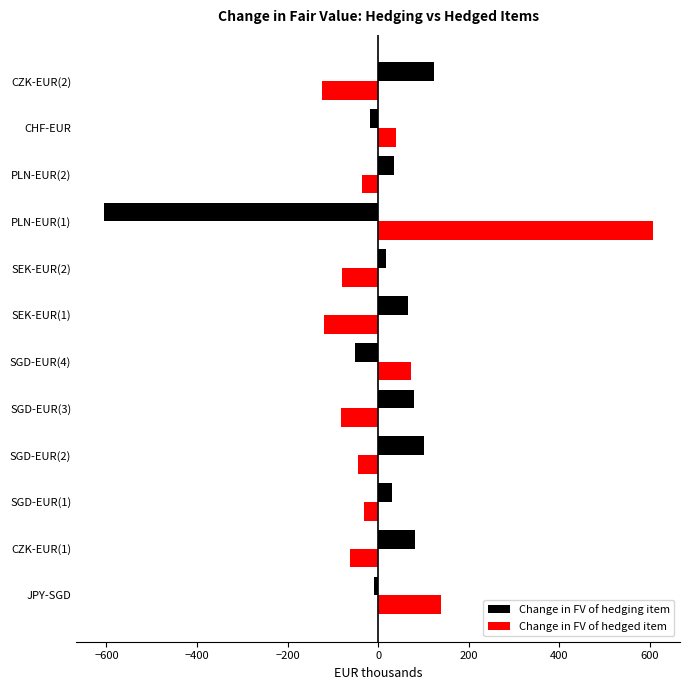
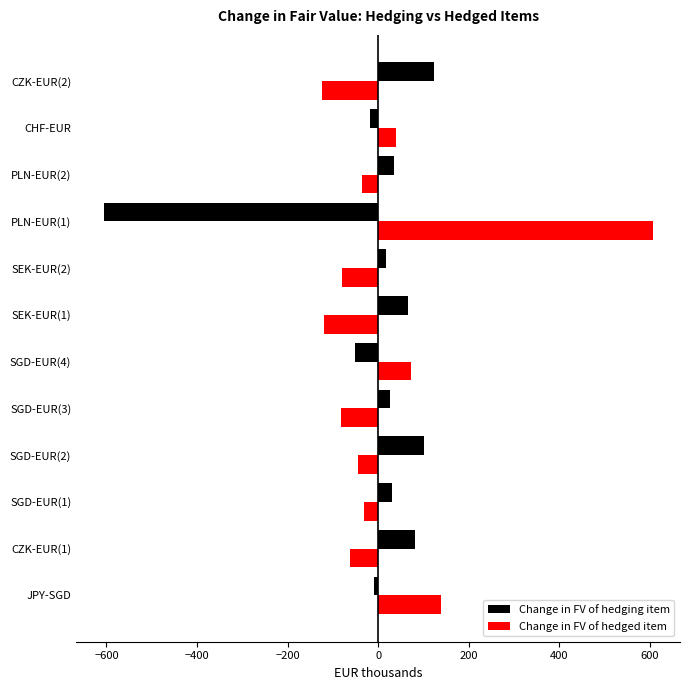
Change in FV of hedging item, SGD-EUR(3): 80 -> 30
